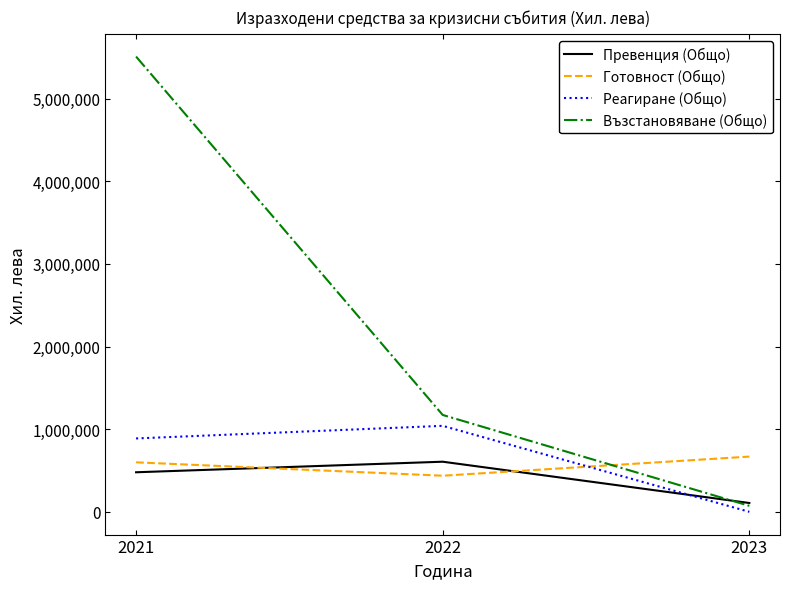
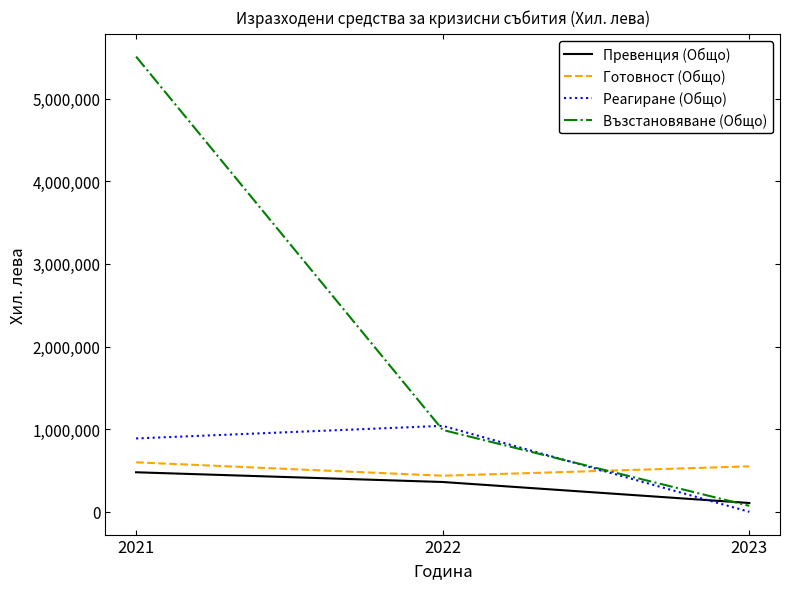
Превенция (Общо), 2022: 600,000 -> 400,000
Възстановяване (Общо), 2022: 1,200,000 -> 1,000,000
Готовност (Общо), 2023: 700,000 -> 600,000
